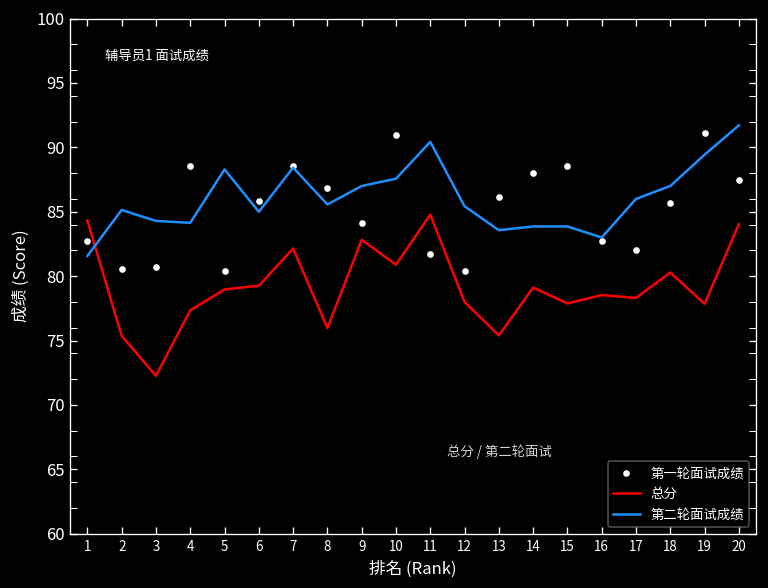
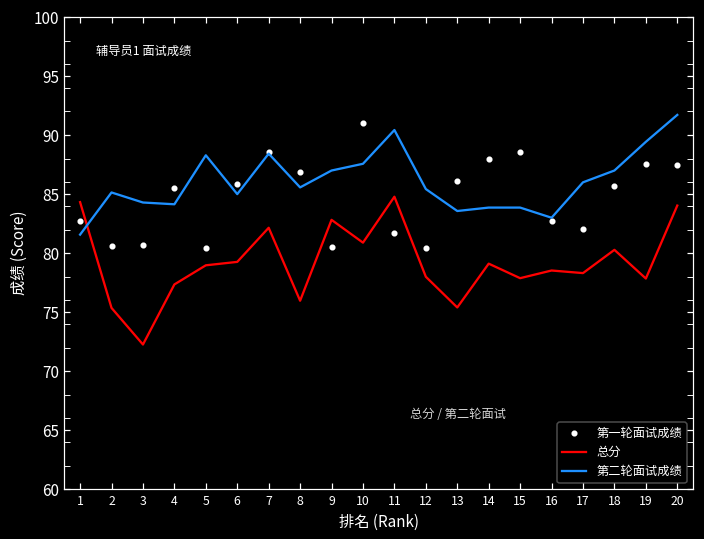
第一轮面试成绩, 4: 88.6 -> 85.5
第一轮面试成绩, 9: 84.1 -> 80.5
第一轮面试成绩, 19: 91.1 -> 87.6
